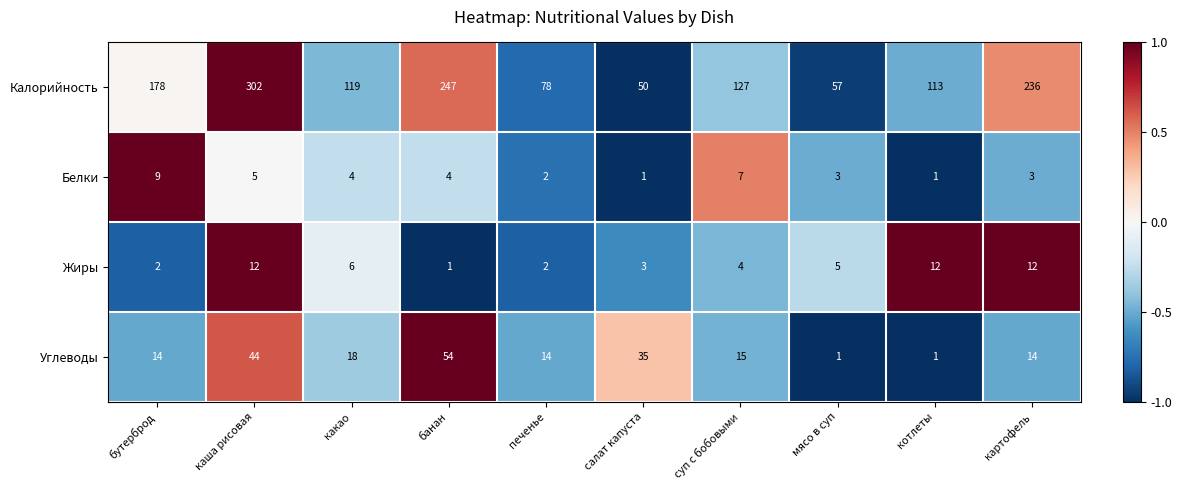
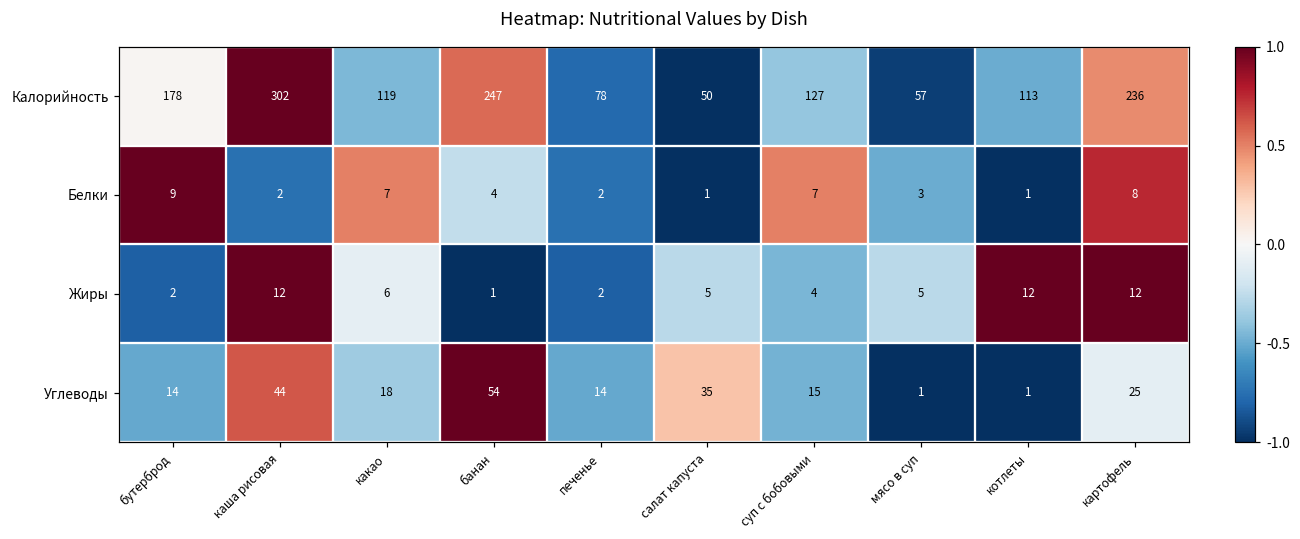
Белки, каша рисовая: 5 -> 2
Белки, какао: 4 -> 7
Белки, картофель: 3 -> 8
Жиры, салат капуста: 3 -> 5
Углеводы, картофель: 14 -> 25
